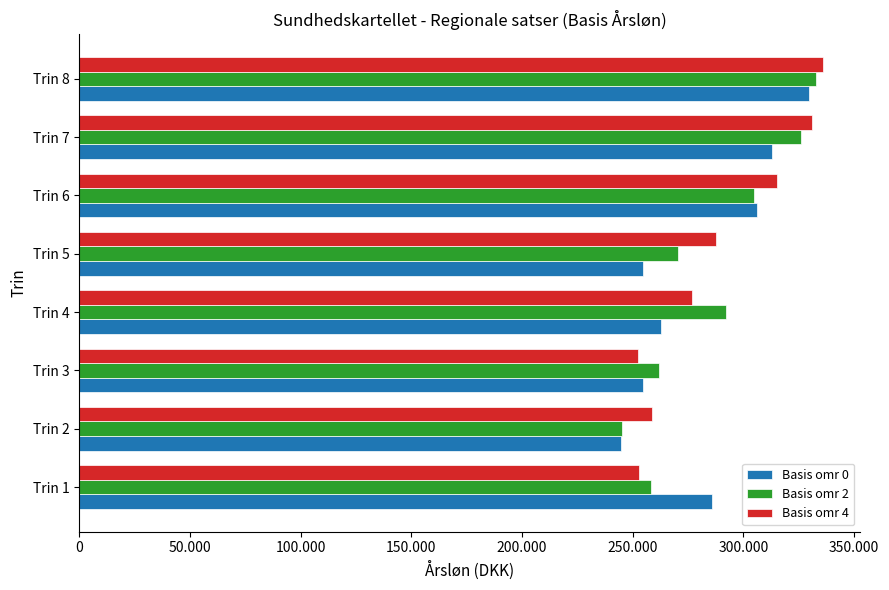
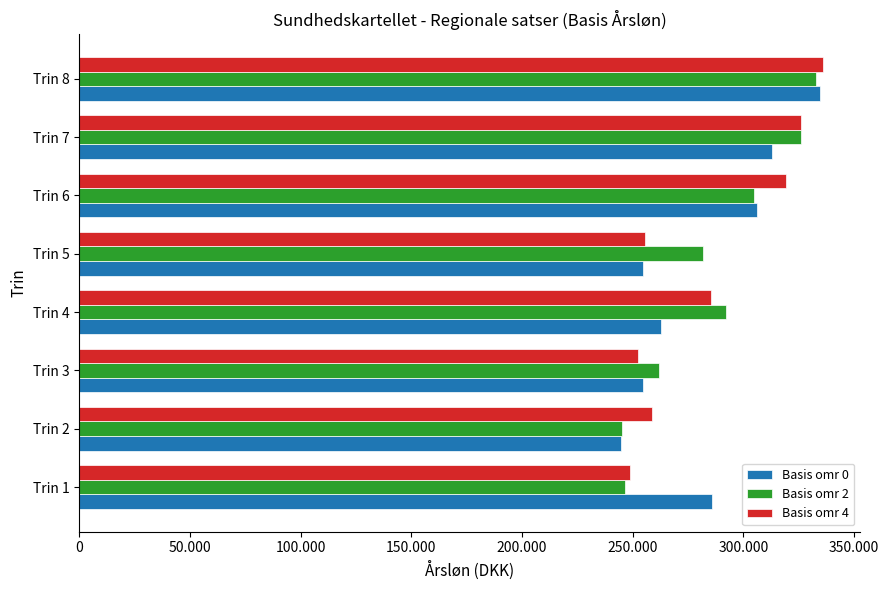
Basis omr 0, Trin 8: 330 -> 334
Basis omr 4, Trin 7: 331 -> 326
Basis omr 4, Trin 6: 315 -> 319
Basis omr 4, Trin 5: 288 -> 255
Basis omr 2, Trin 5: 271 -> 282
Basis omr 4, Trin 4: 277 -> 285
Basis omr 4, Trin 1: 253 -> 249
Basis omr 2, Trin 1: 258 -> 246
